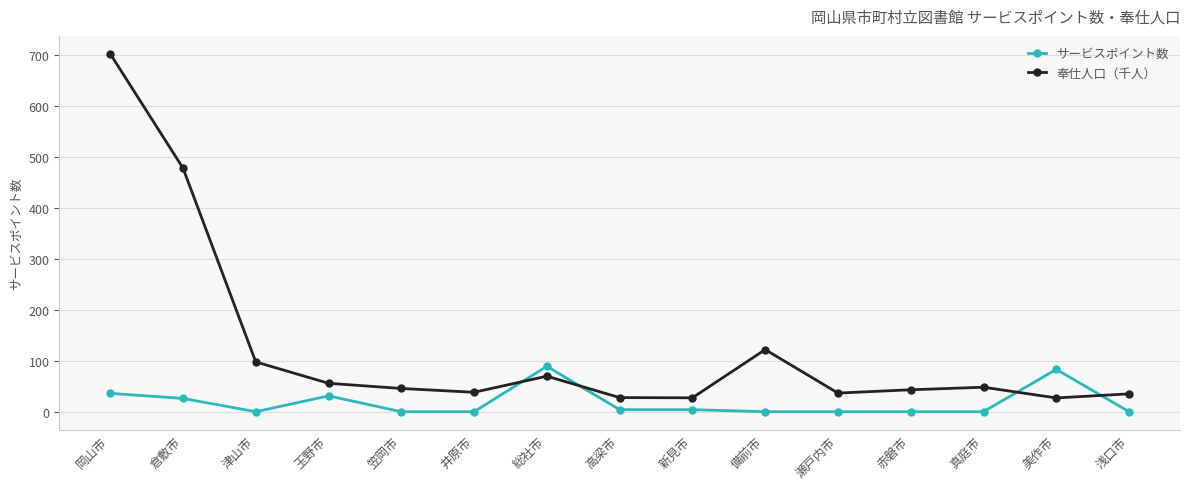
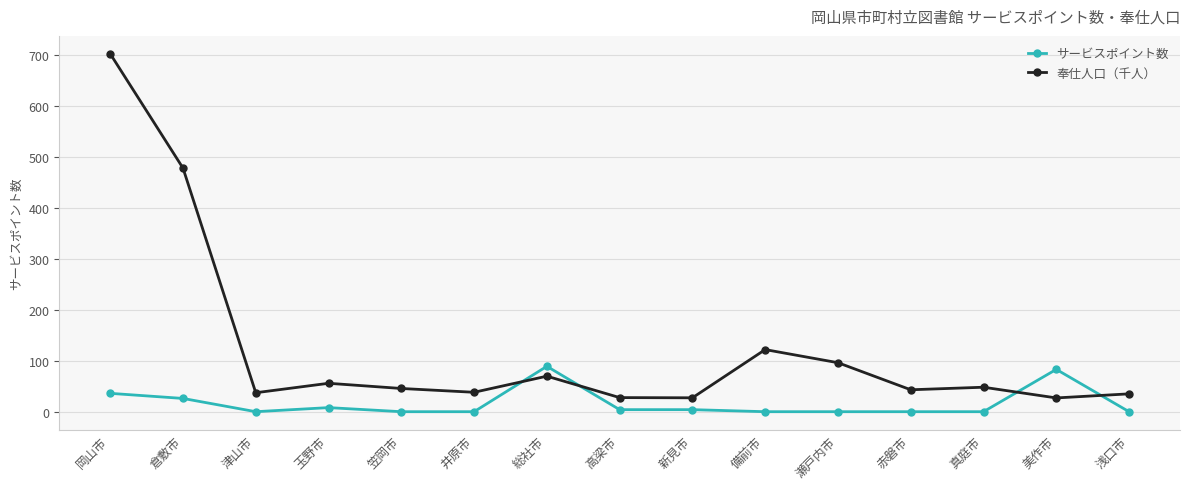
奉仕人口（千人）, 津山市: 100 -> 40
サービスポイント数, 玉野市: 30 -> 10
奉仕人口（千人）, 瀬戸内市: 40 -> 100
